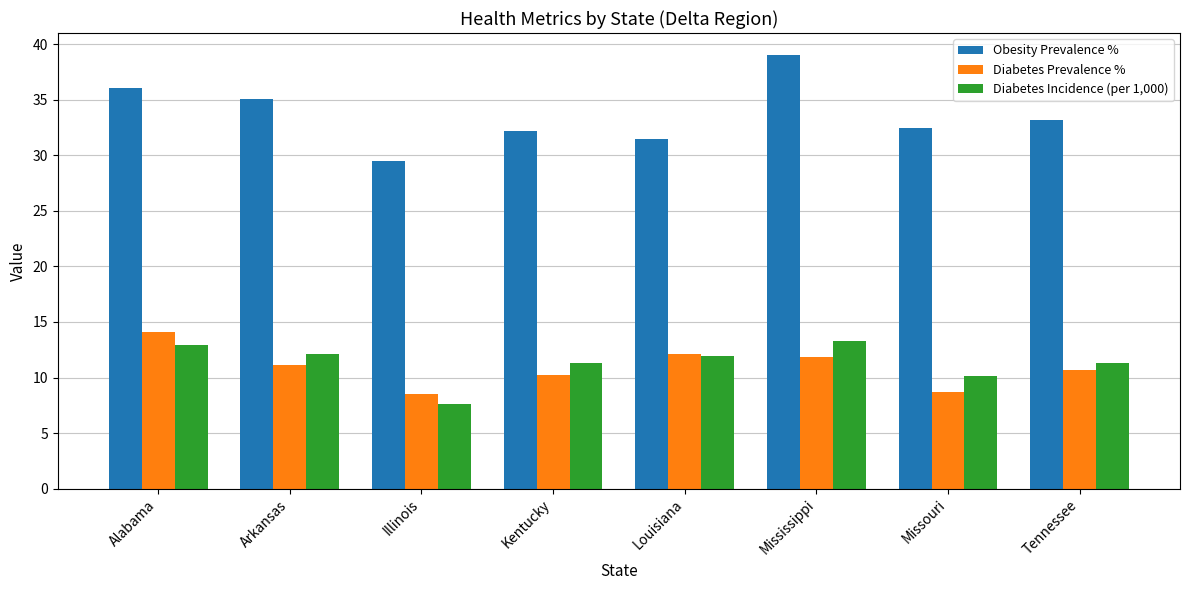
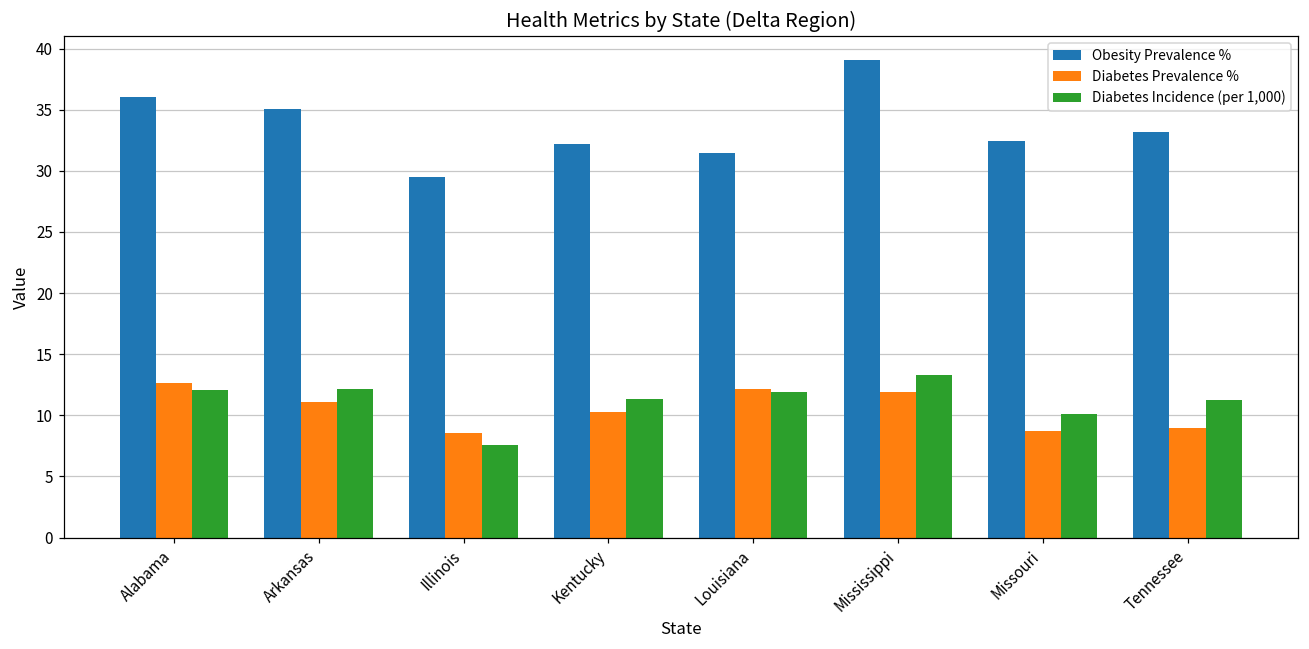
Diabetes Prevalence %, Alabama: 14.1 -> 12.7
Diabetes Incidence (per 1,000), Alabama: 12.9 -> 12.1
Diabetes Prevalence %, Tennessee: 10.7 -> 9.0
